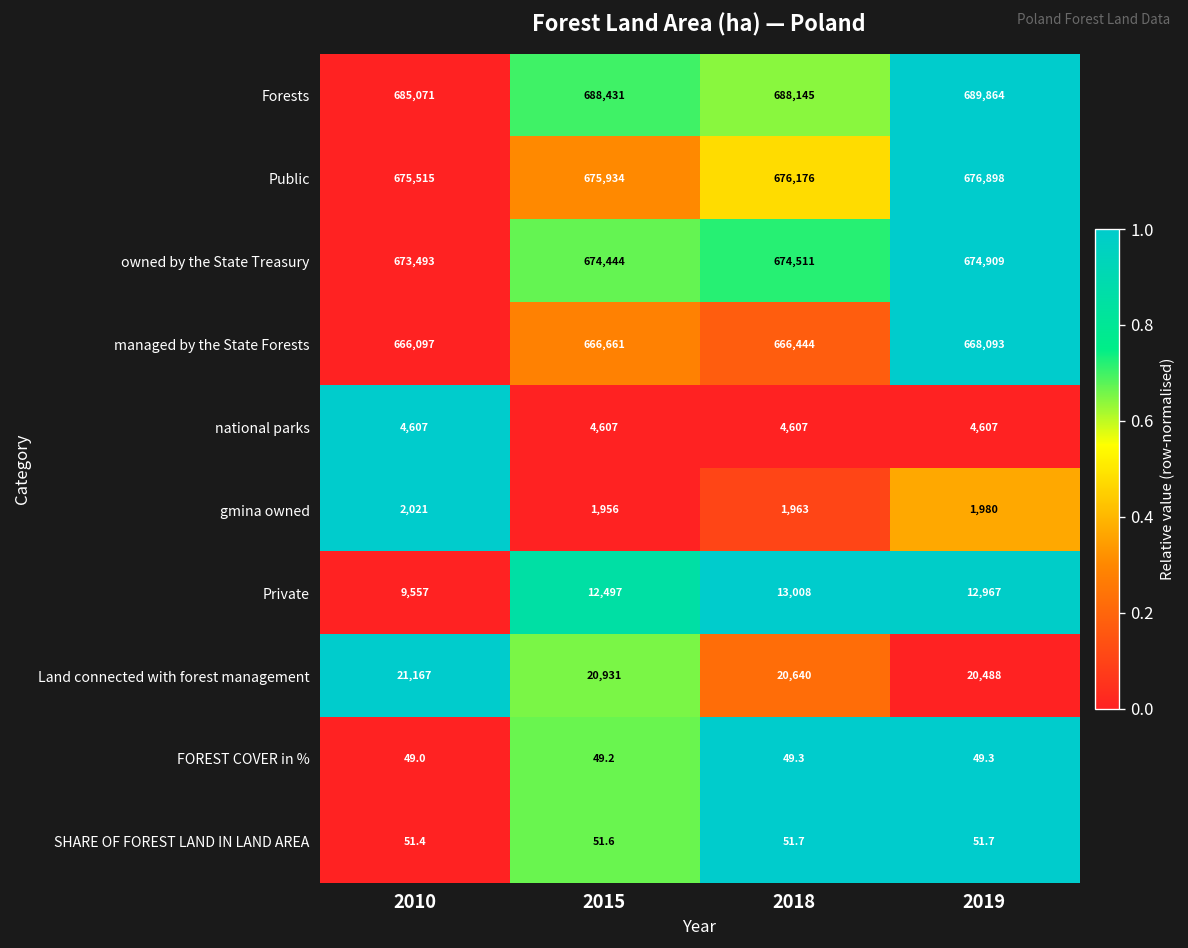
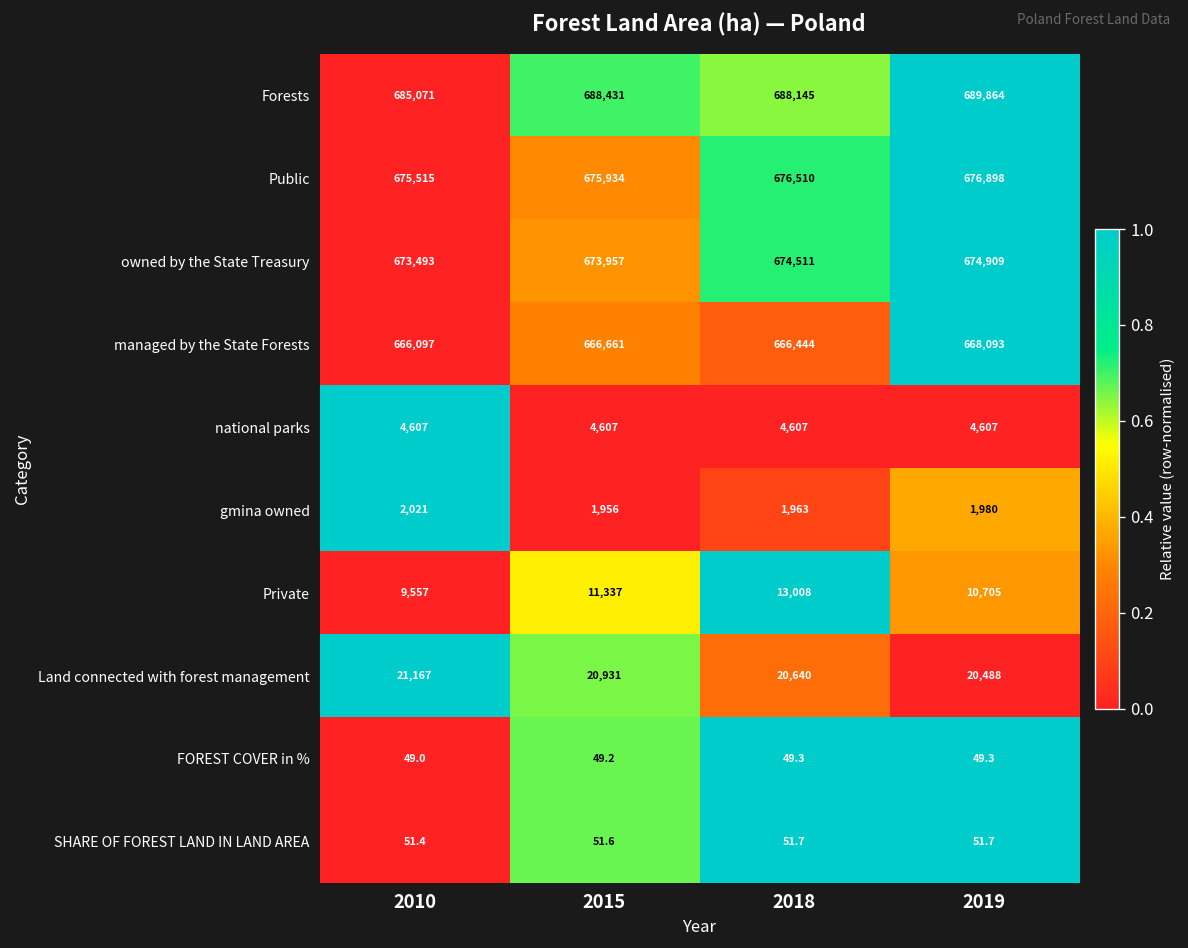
Public, 2018: 676,176 -> 676,510
owned by the State Treasury, 2015: 674,444 -> 673,957
Private, 2015: 12,497 -> 11,337
Private, 2019: 12,967 -> 10,705
